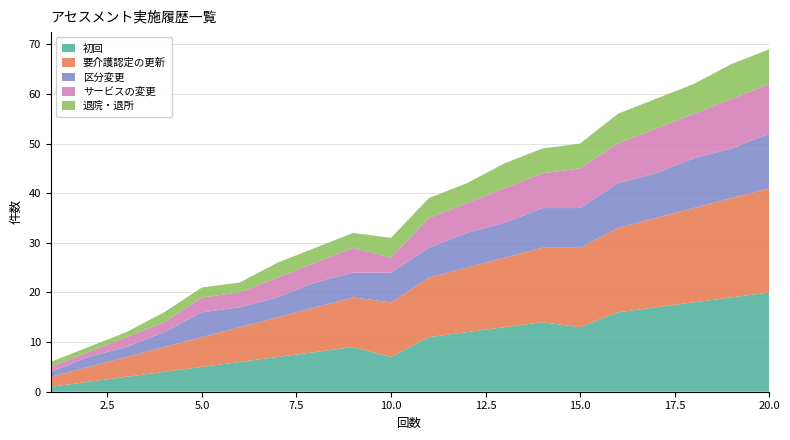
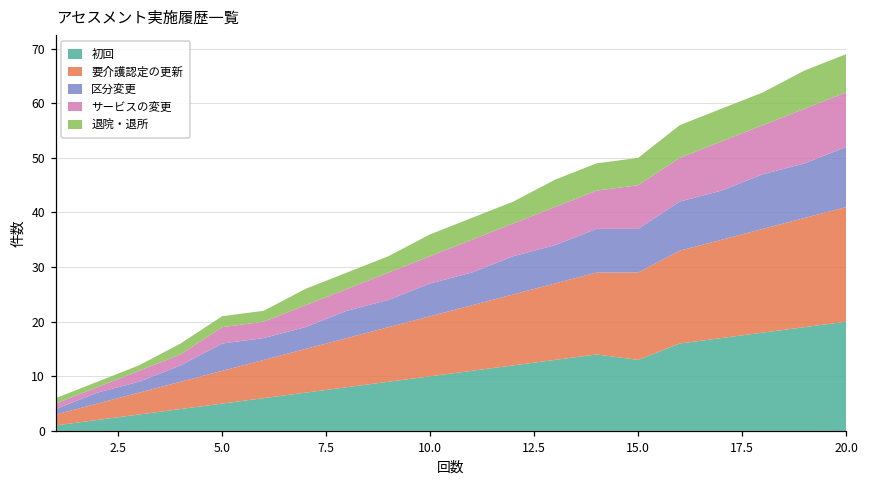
初回, 10.0: 7 -> 10
サービスの変更, 10.0: 3 -> 5
